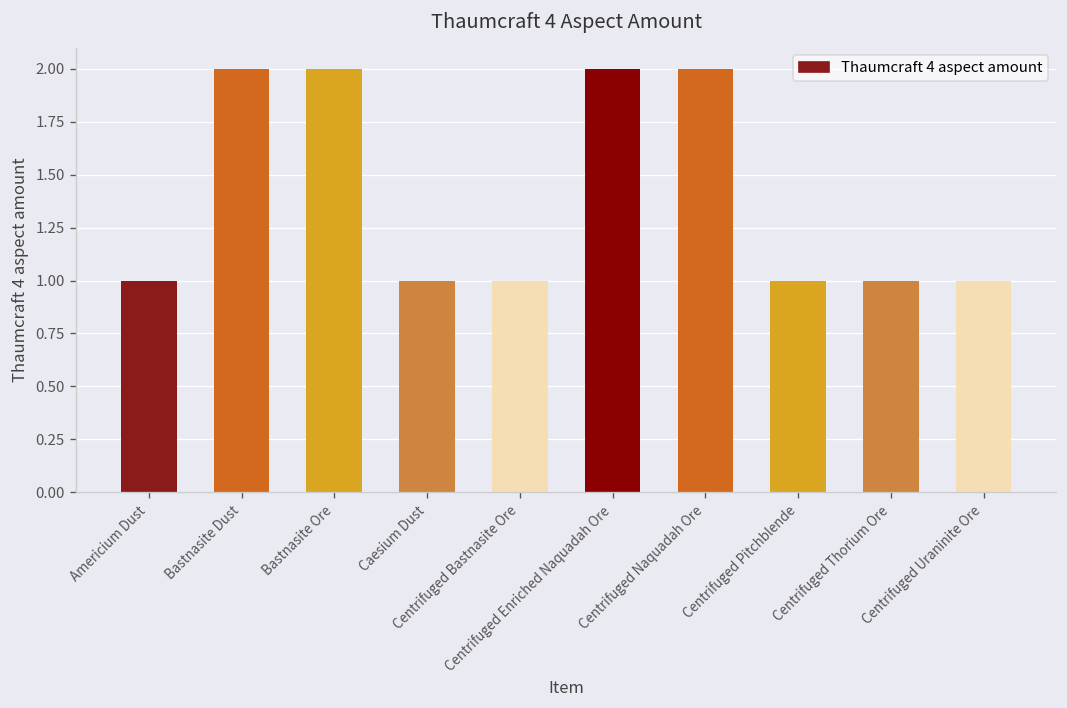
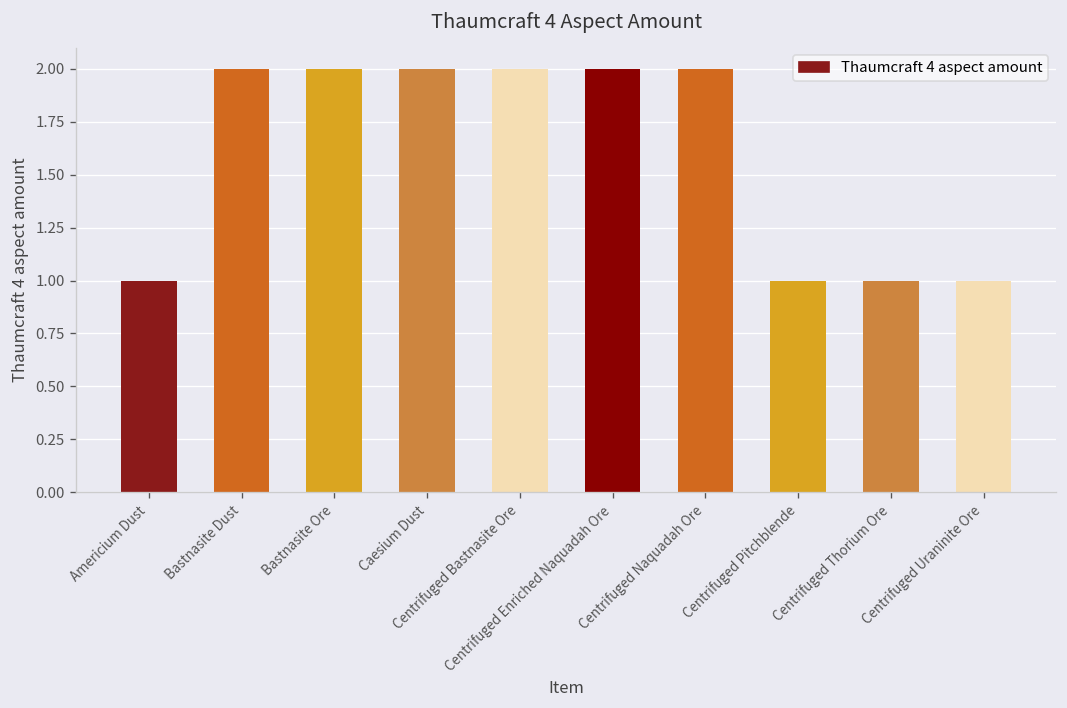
Caesium Dust: 1 -> 2
Centrifuged Bastnasite Ore: 1 -> 2
